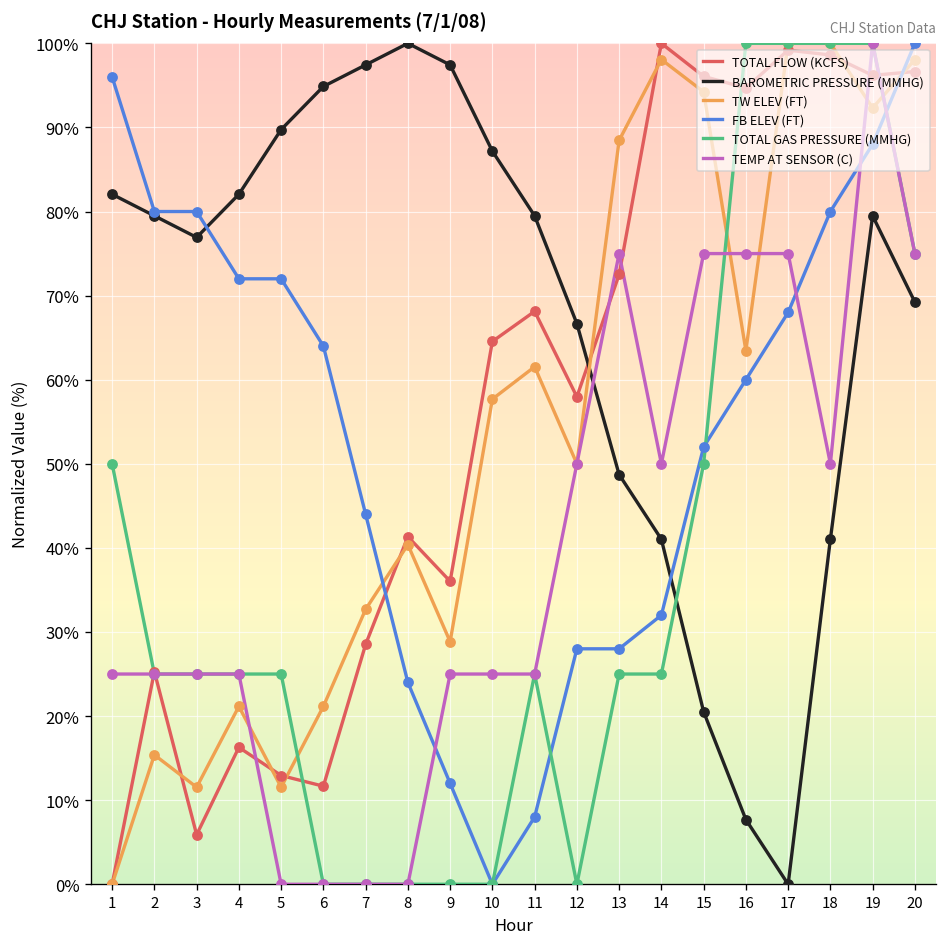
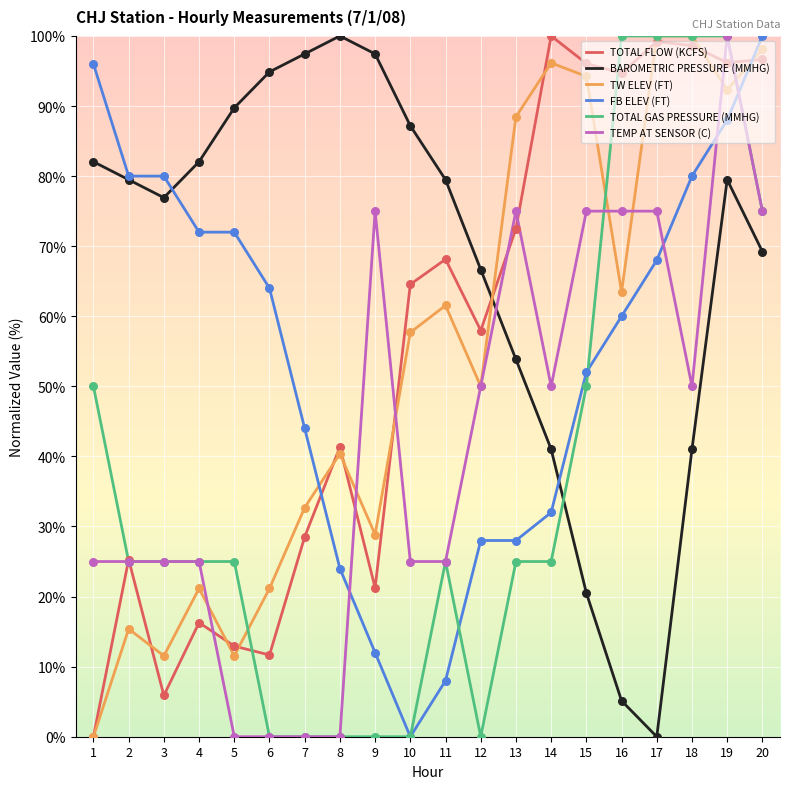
TOTAL FLOW (KCFS), 9: 36% -> 21%
TEMP AT SENSOR (C), 9: 25% -> 75%
BAROMETRIC PRESSURE (MMHG), 13: 49% -> 54%
TW ELEV (FT), 14: 98% -> 96%
BAROMETRIC PRESSURE (MMHG), 16: 8% -> 5%
